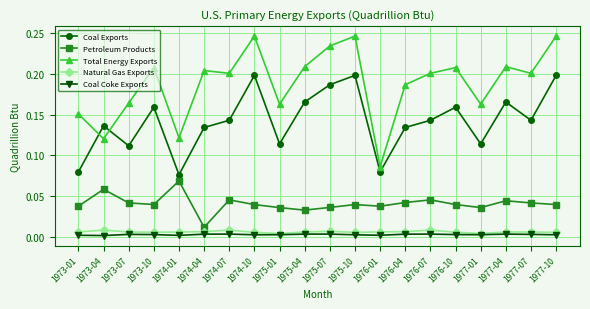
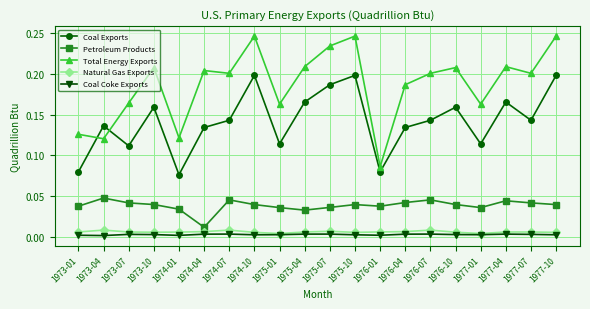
Total Energy Exports, 1973-01: 0.15 -> 0.13
Petroleum Products, 1973-04: 0.06 -> 0.05
Petroleum Products, 1974-01: 0.07 -> 0.03
